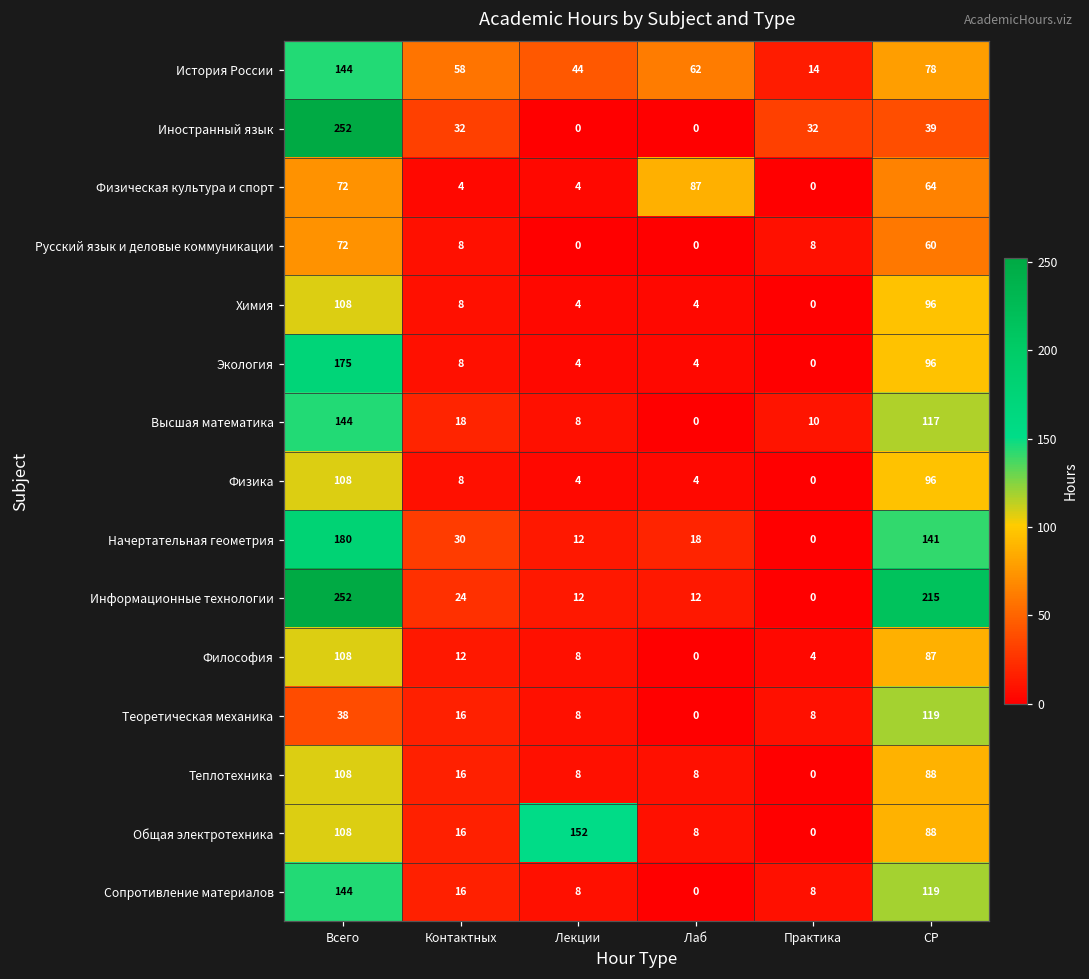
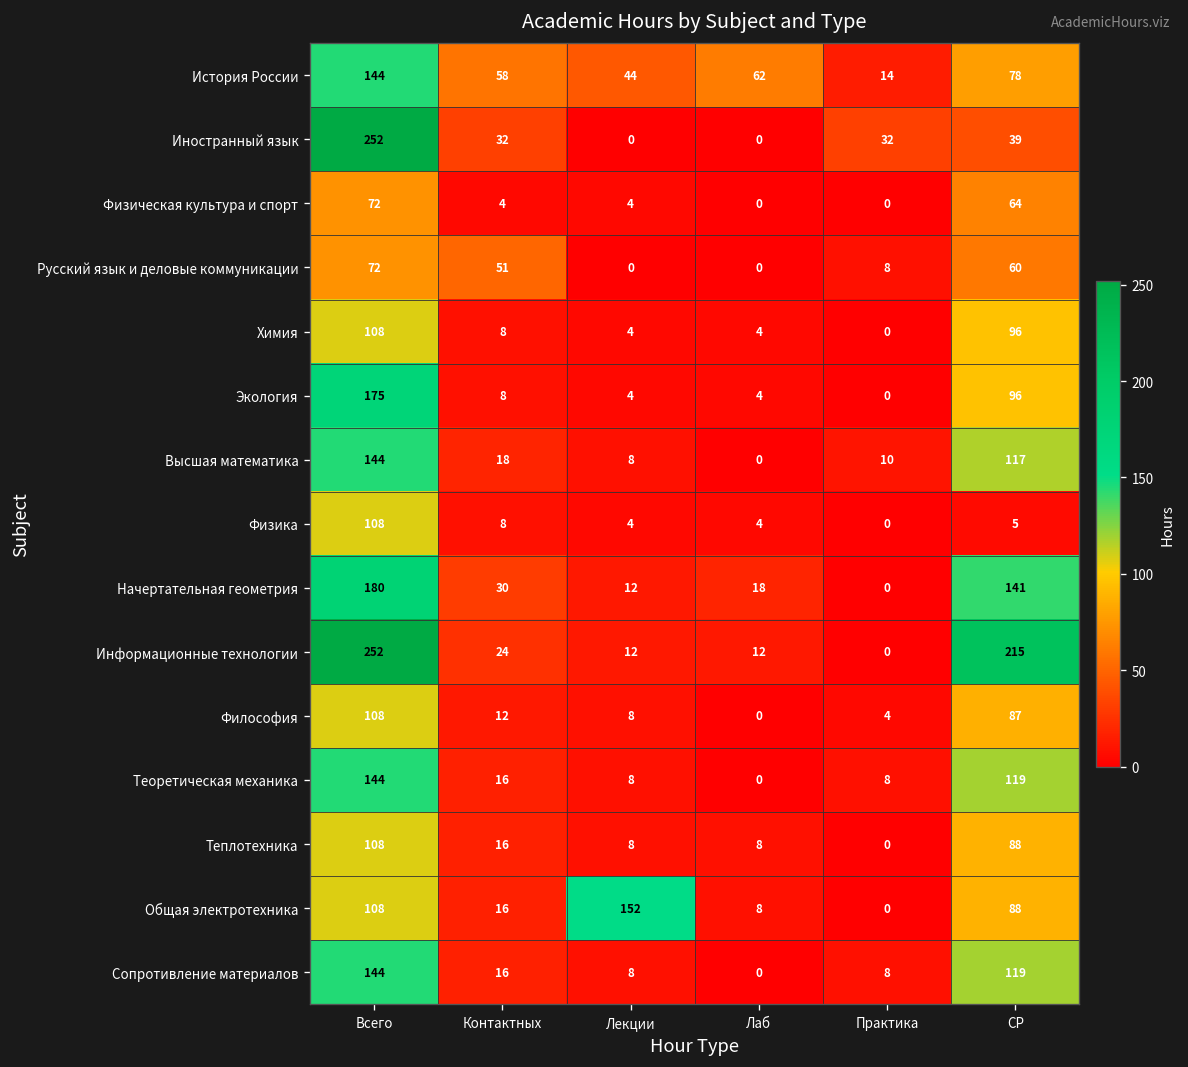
Физическая культура и спорт, Лаб: 87 -> 0
Русский язык и деловые коммуникации, Контактных: 8 -> 51
Физика, СР: 96 -> 5
Теоретическая механика, Всего: 38 -> 144
